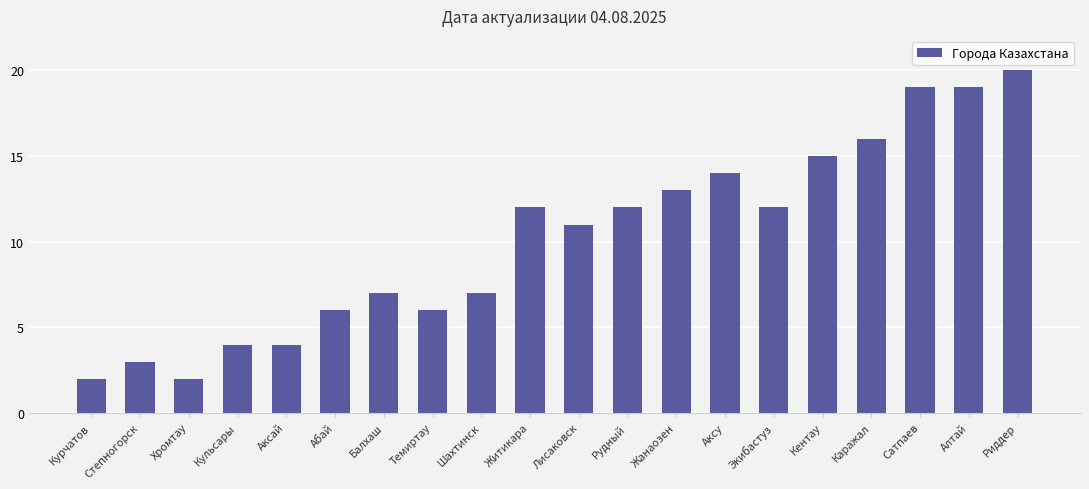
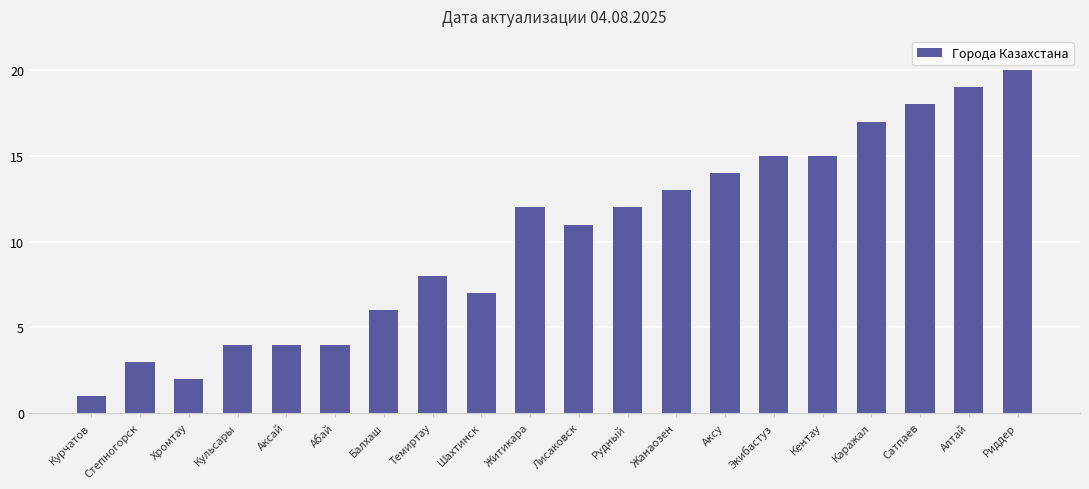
Курчатов: 2 -> 1
Абай: 6 -> 4
Балхаш: 7 -> 6
Темиртау: 6 -> 8
Экибастуз: 12 -> 15
Каражал: 16 -> 17
Сатпаев: 19 -> 18
